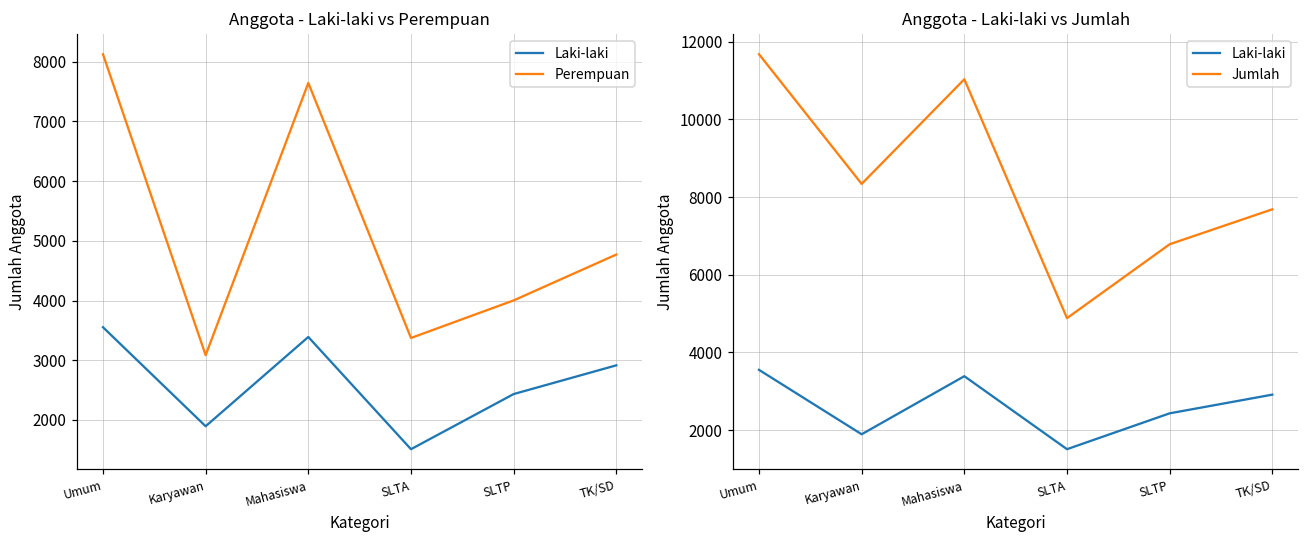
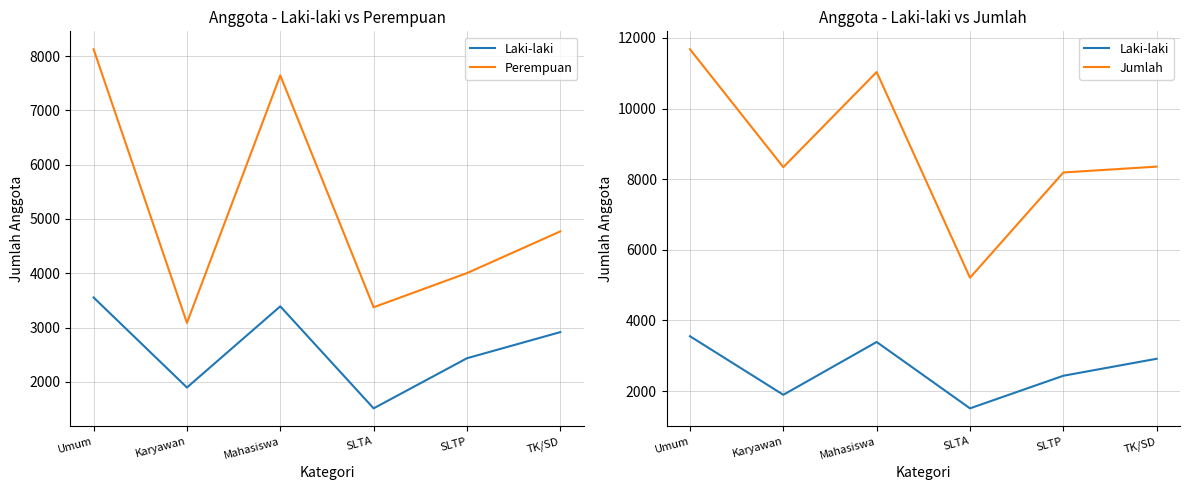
Anggota - Laki-laki vs Jumlah, Jumlah, SLTA: 4900 -> 5200
Anggota - Laki-laki vs Jumlah, Jumlah, SLTP: 6800 -> 8200
Anggota - Laki-laki vs Jumlah, Jumlah, TK/SD: 7700 -> 8400
